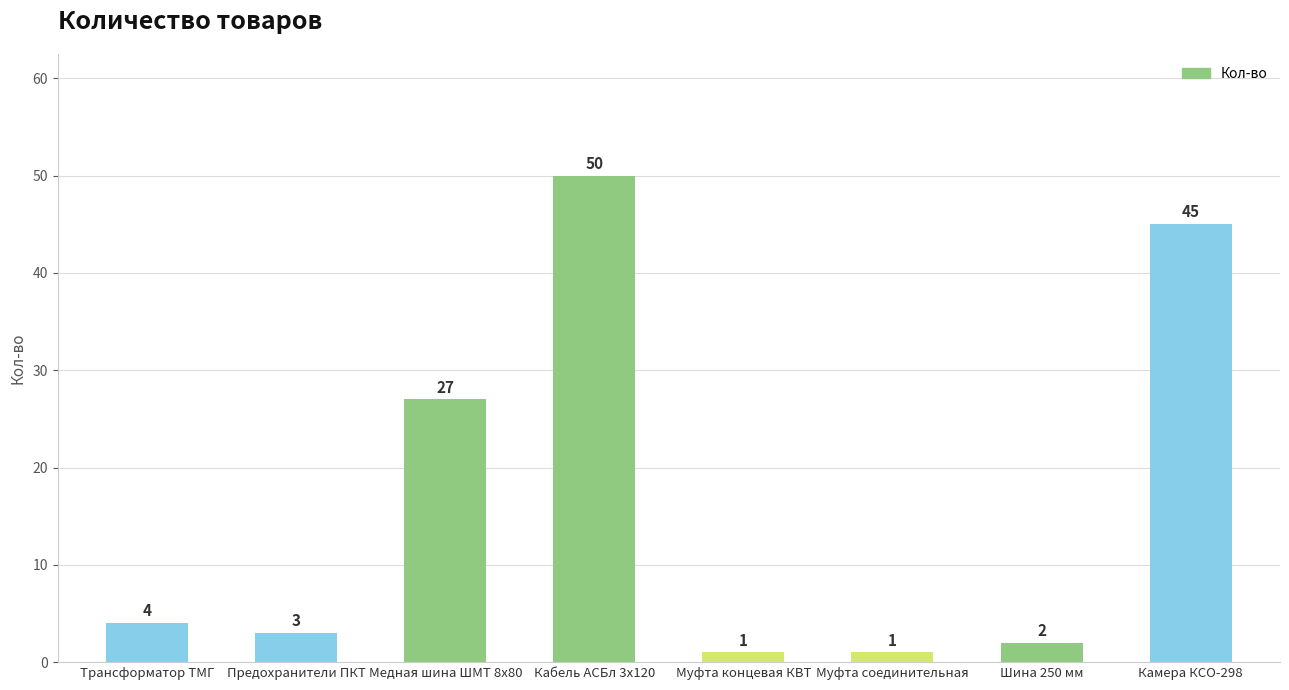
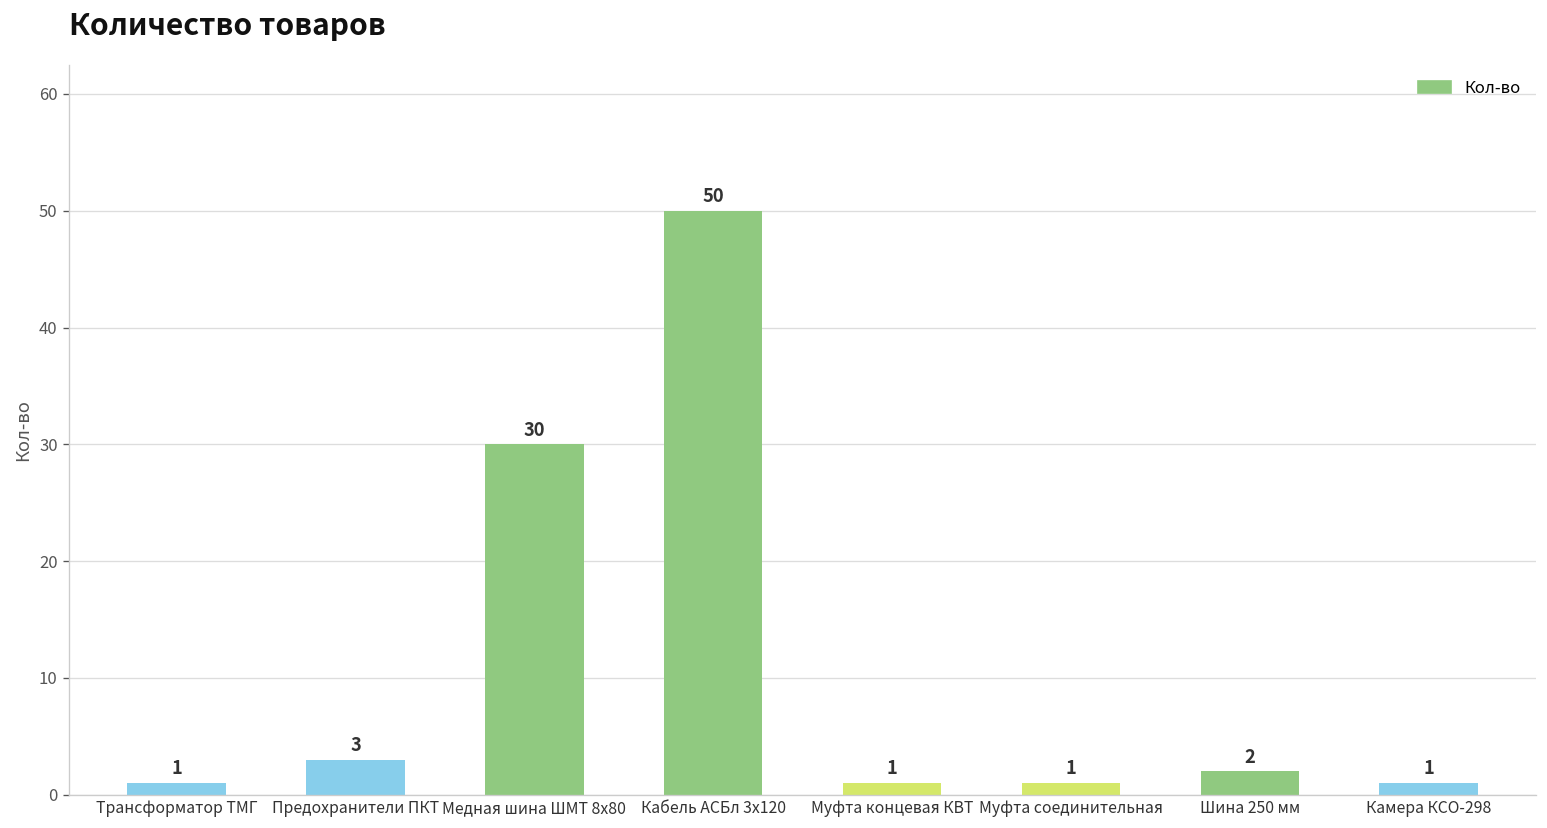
Трансформатор ТМГ: 4 -> 1
Медная шина ШМТ 8х80: 27 -> 30
Камера КСО-298: 45 -> 1
